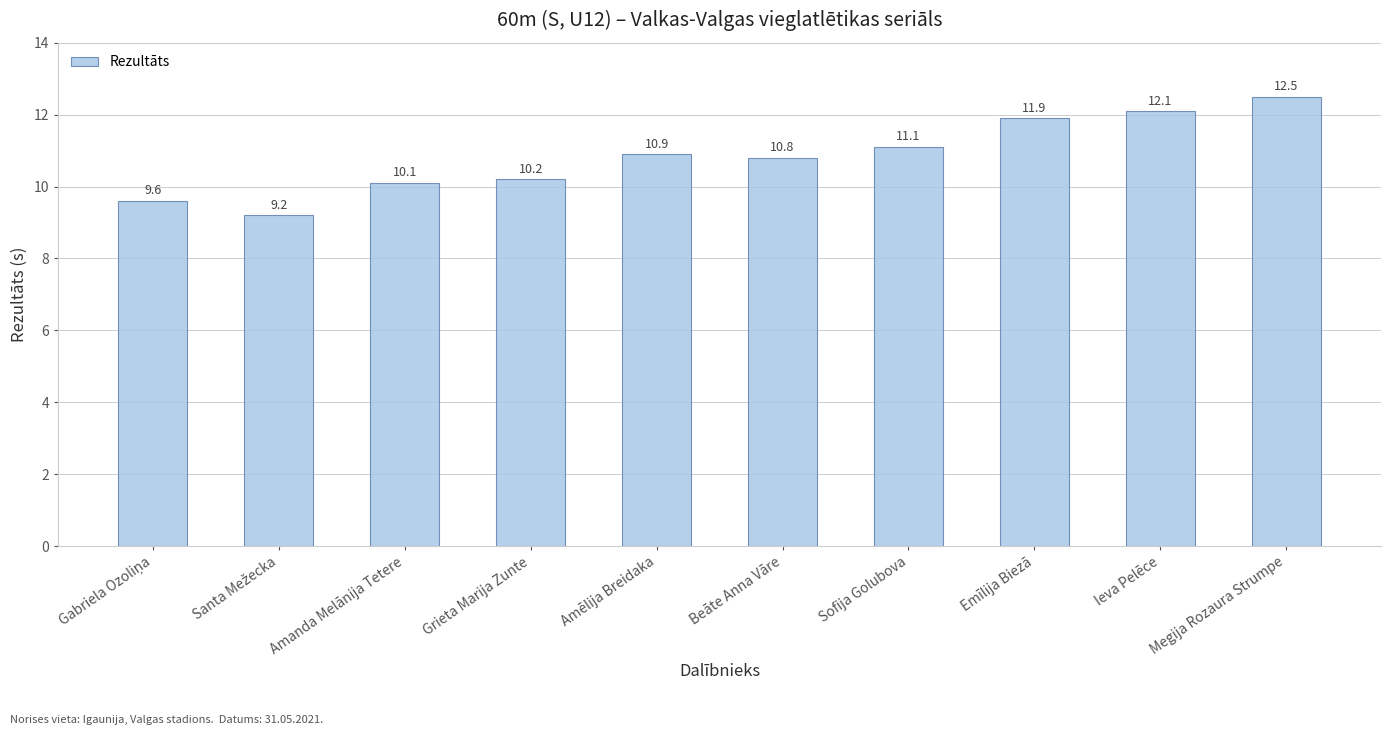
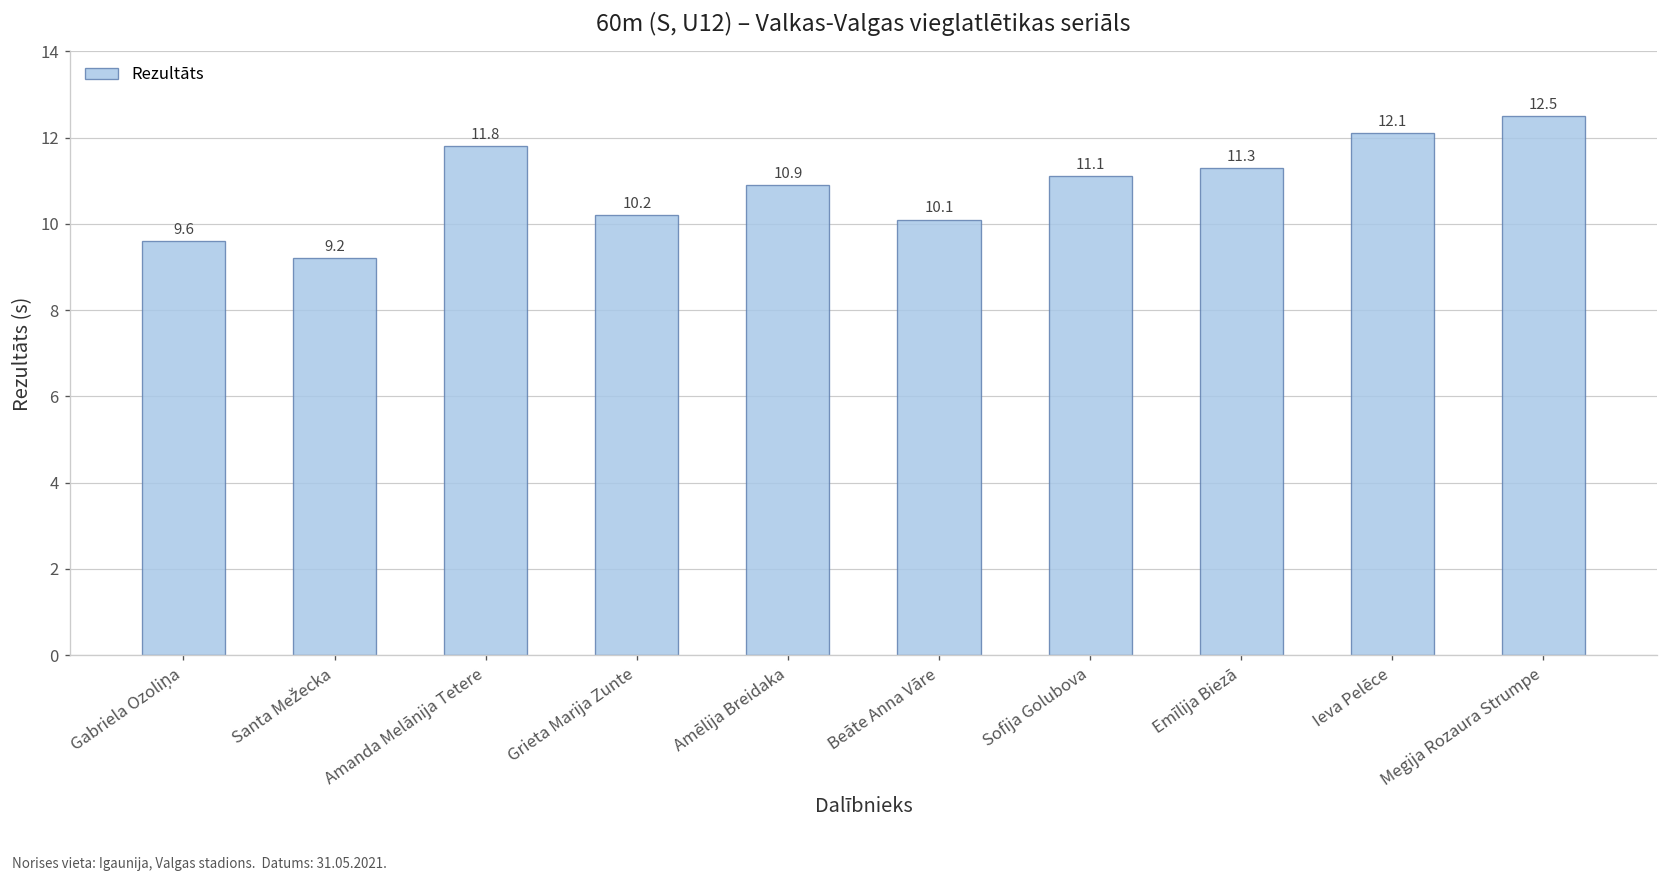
Amanda Melānija Tetere: 10.1 -> 11.8
Beāte Anna Vāre: 10.8 -> 10.1
Emīlija Biezā: 11.9 -> 11.3
